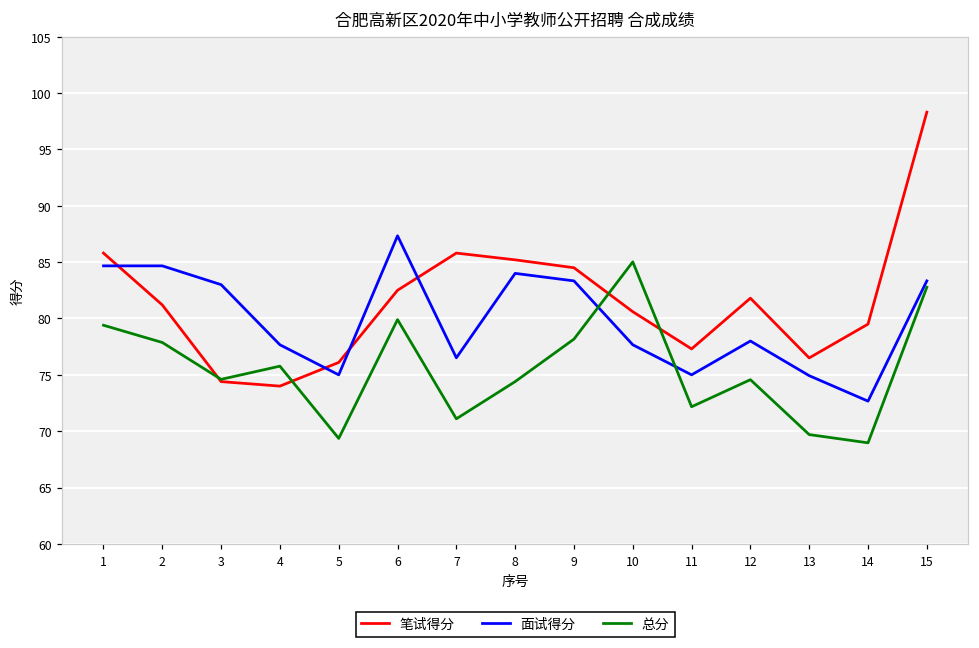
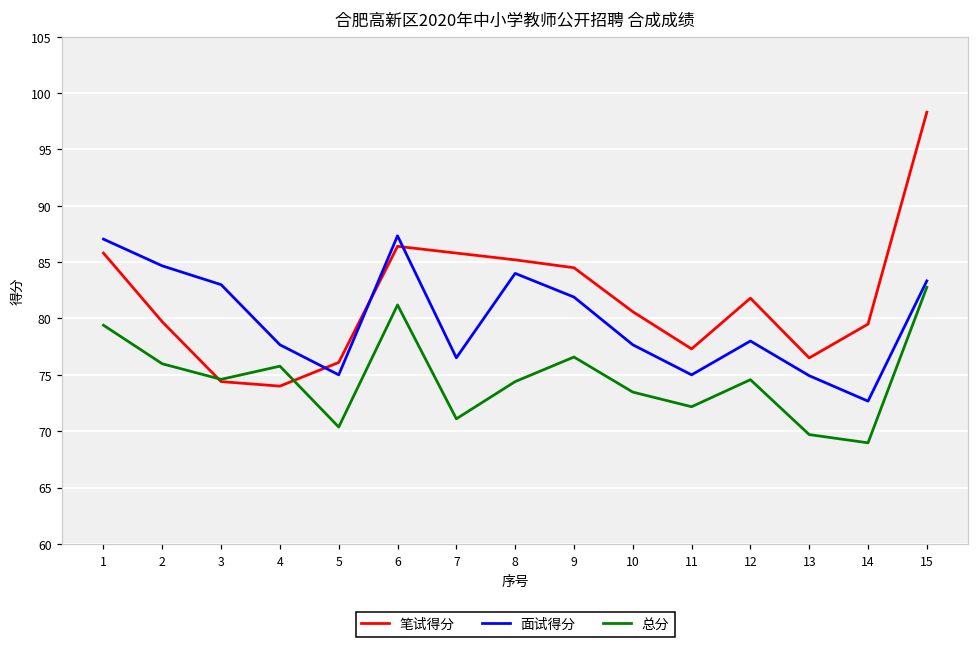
面试得分, 1: 84.7 -> 87.0
笔试得分, 2: 81.2 -> 79.7
总分, 2: 77.9 -> 76.0
总分, 5: 69.4 -> 70.4
笔试得分, 6: 82.5 -> 86.4
总分, 6: 79.9 -> 81.2
面试得分, 9: 83.3 -> 81.9
总分, 9: 78.2 -> 76.6
总分, 10: 85.0 -> 73.5
